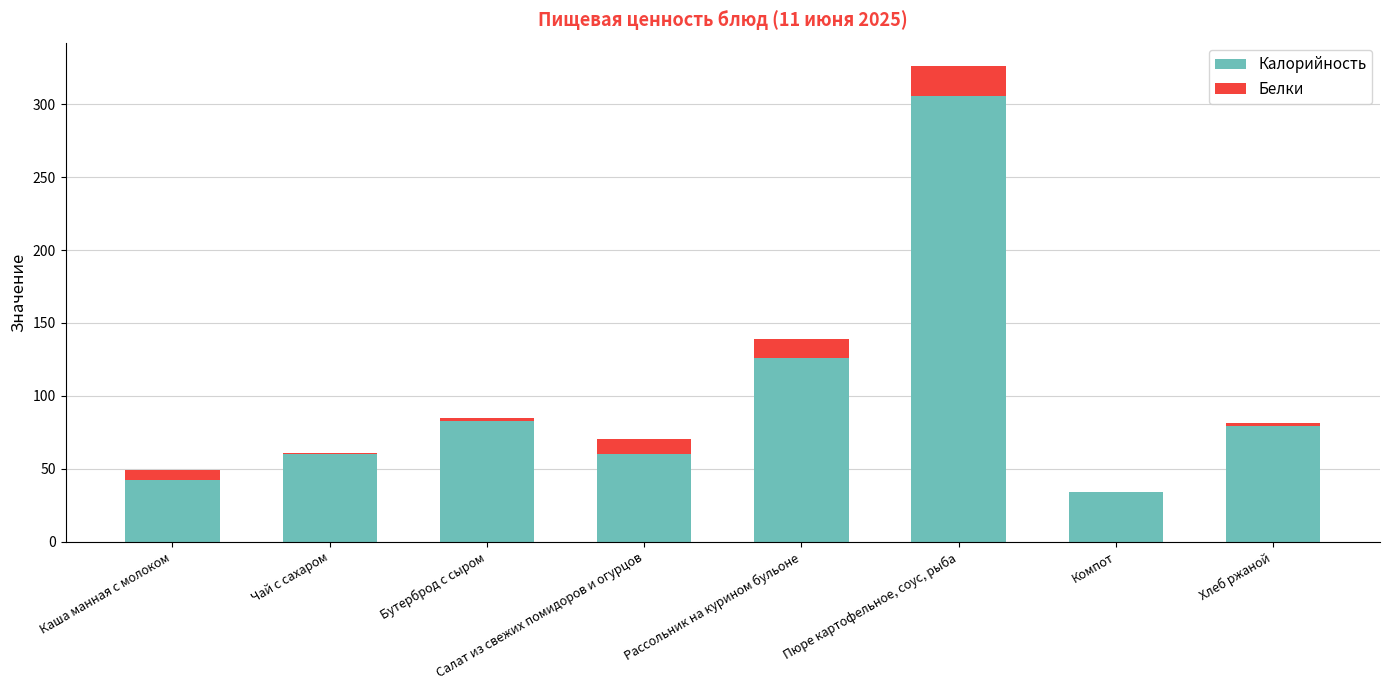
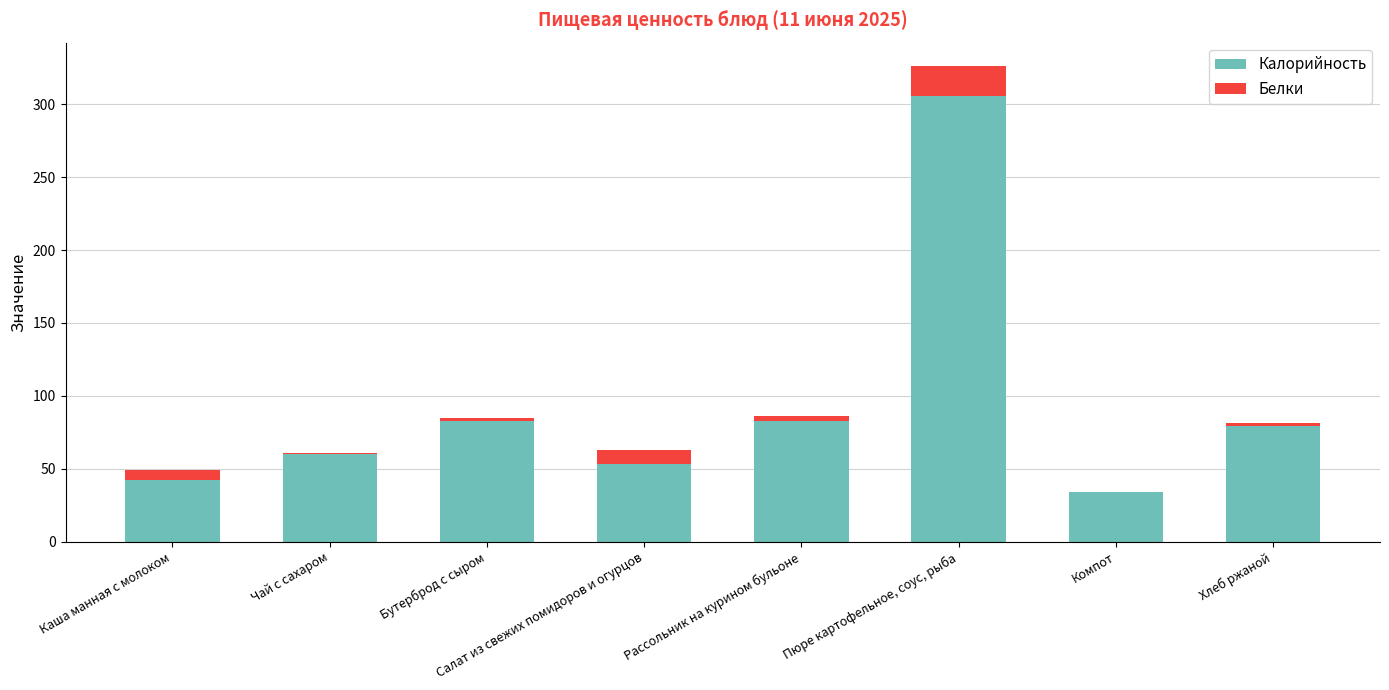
Калорийность, Салат из свежих помидоров и огурцов: 60 -> 53
Калорийность, Рассольник на курином бульоне: 126 -> 83
Белки, Рассольник на курином бульоне: 13 -> 3
